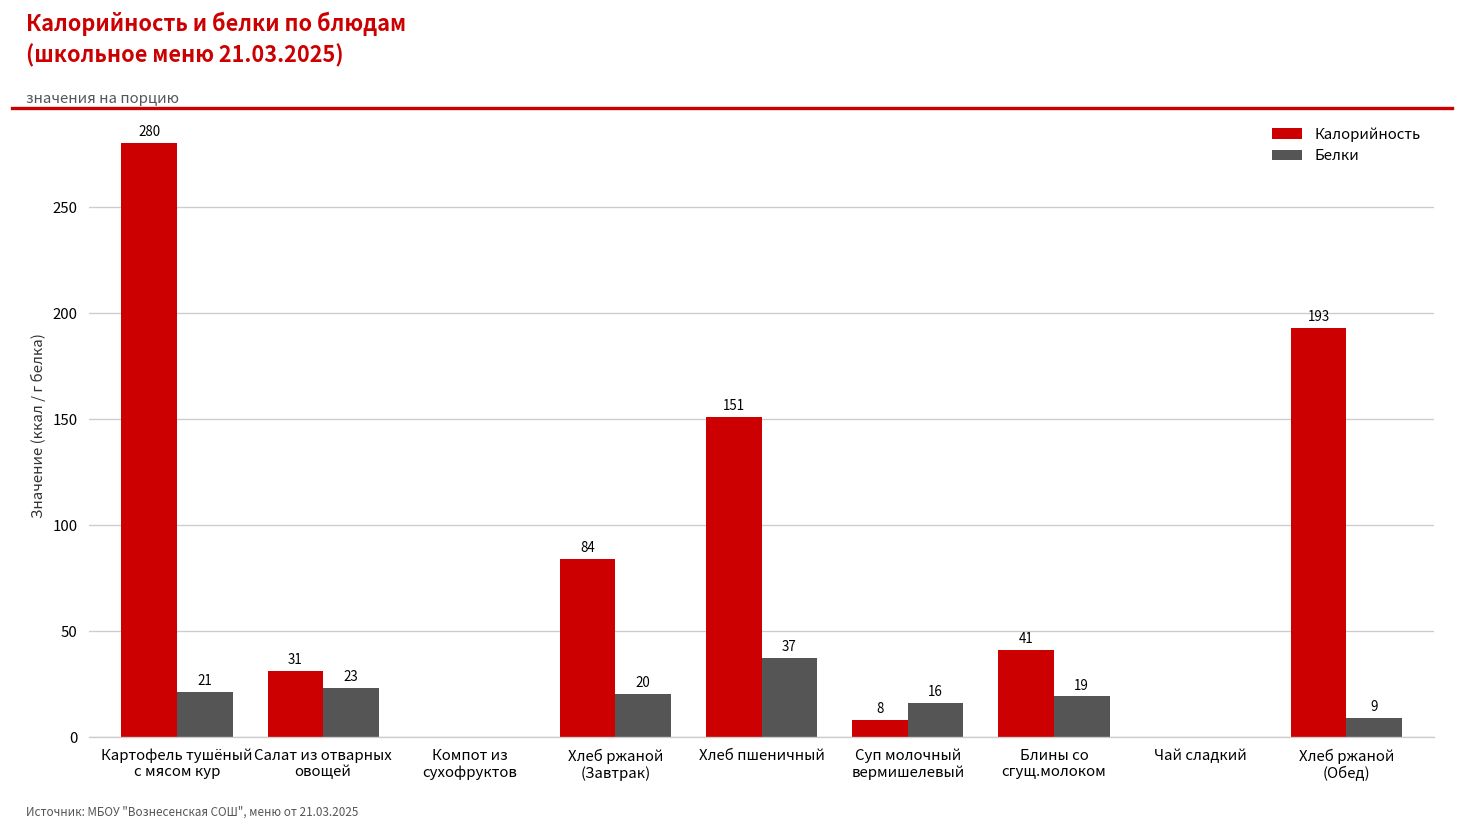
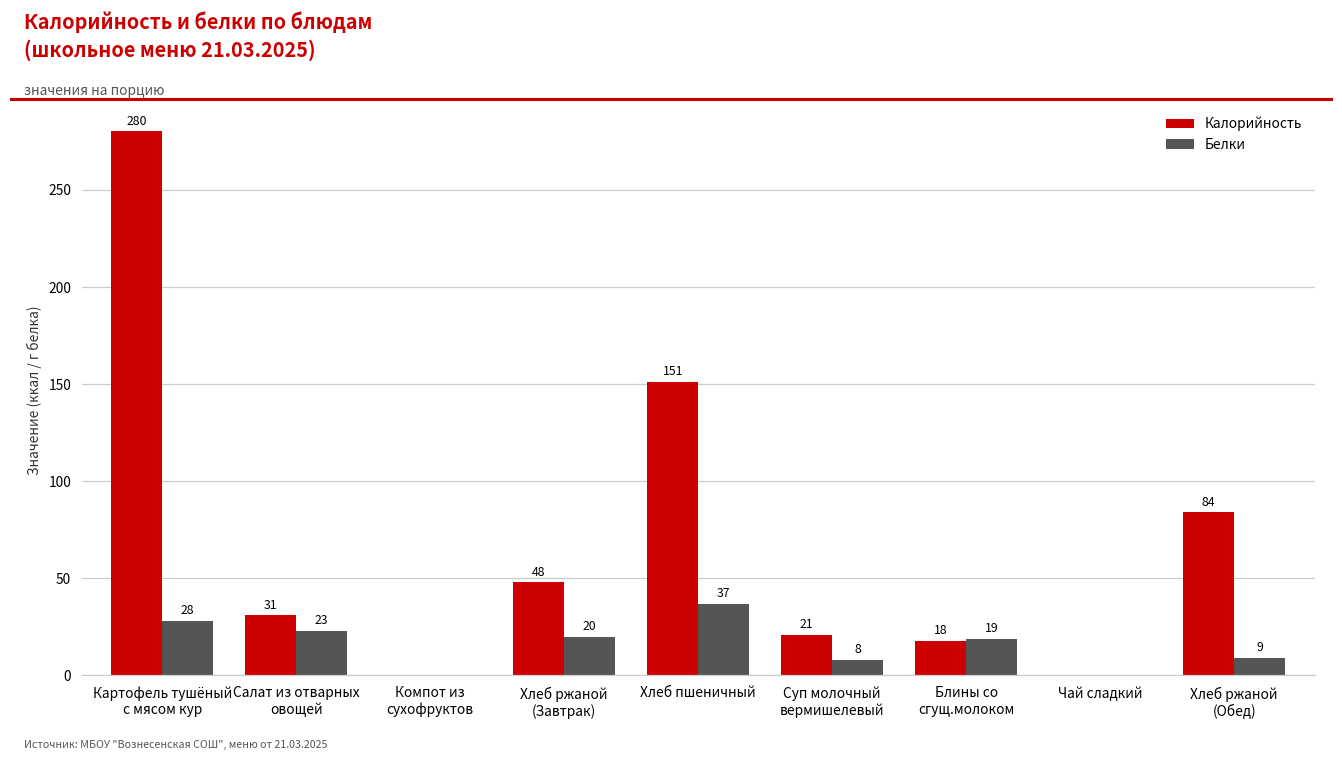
Белки, Картофель тушёный с мясом кур: 21 -> 28
Калорийность, Хлеб ржаной (Завтрак): 84 -> 48
Калорийность, Суп молочный вермишелевый: 8 -> 21
Белки, Суп молочный вермишелевый: 16 -> 8
Калорийность, Блины со сгущ.молоком: 41 -> 18
Калорийность, Хлеб ржаной (Обед): 193 -> 84
